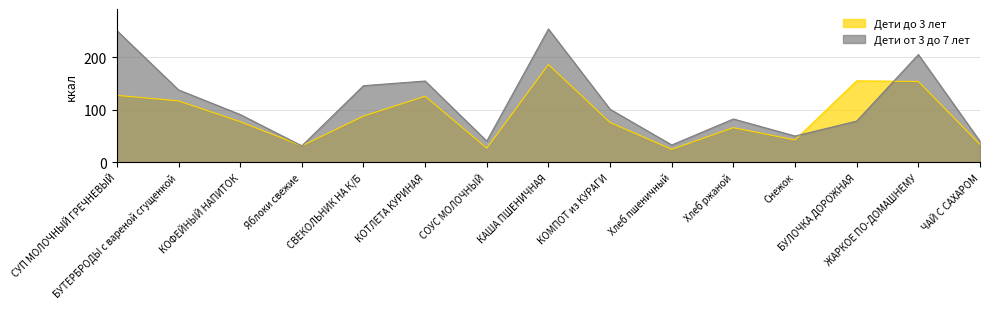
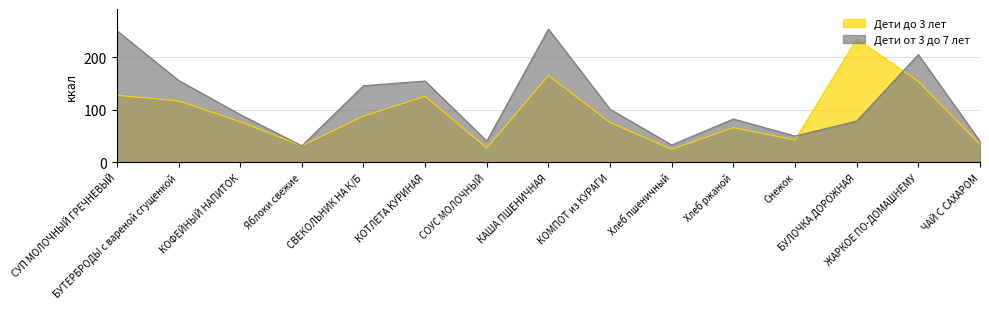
Дети от 3 до 7 лет, БУТЕРБРОДЫ с вареной сгущенкой: 140 -> 160
Дети до 3 лет, КАША ПШЕНИЧНАЯ: 190 -> 170
Дети до 3 лет, БУЛОЧКА ДОРОЖНАЯ: 160 -> 240
